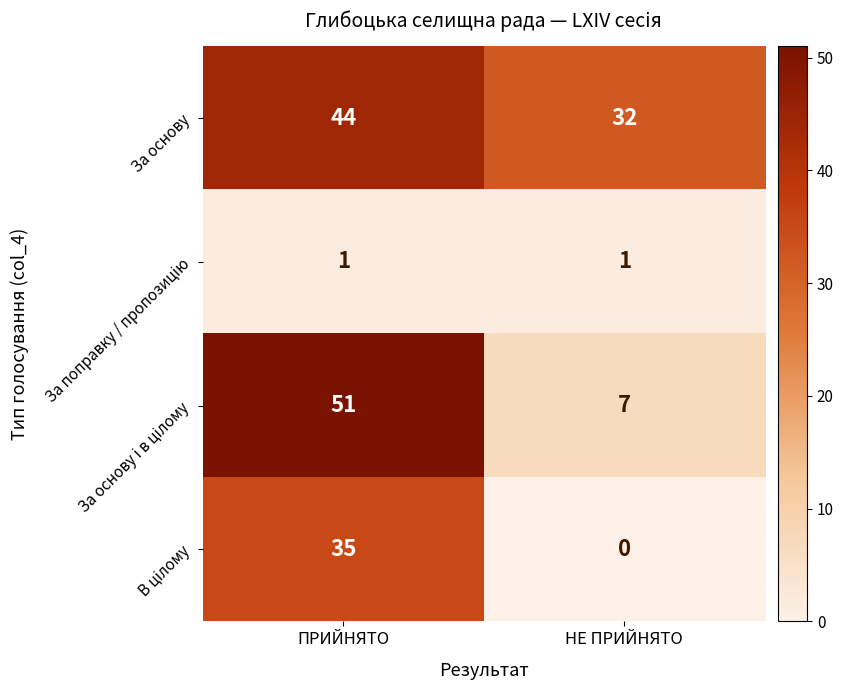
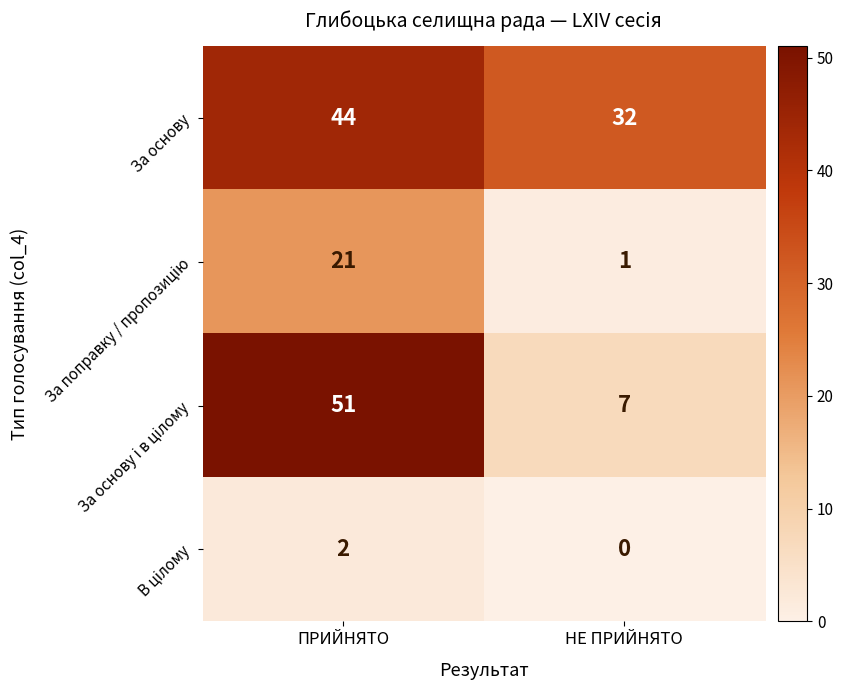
За поправку / пропозицію, ПРИЙНЯТО: 1 -> 21
В цілому, ПРИЙНЯТО: 35 -> 2
